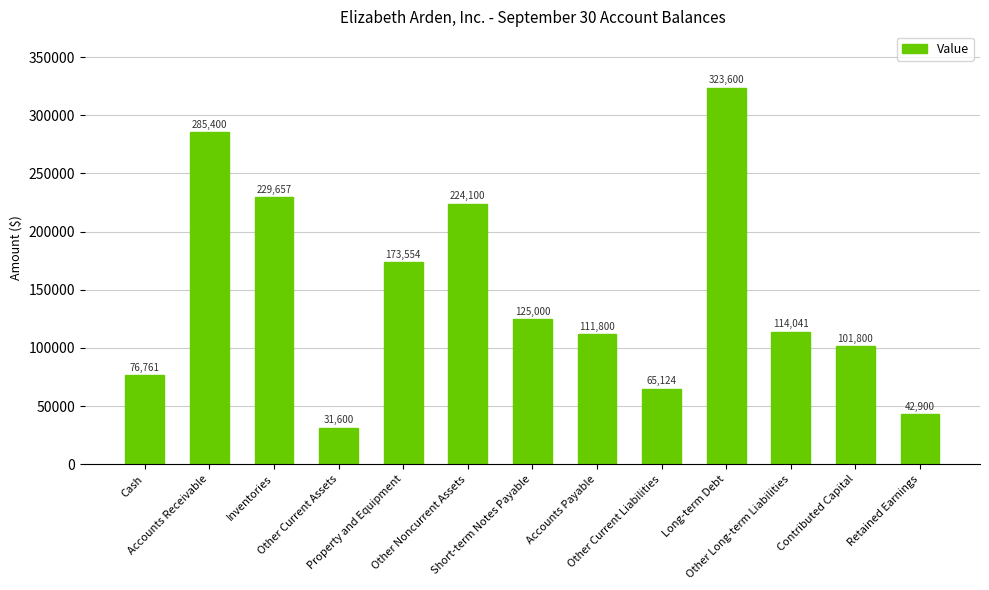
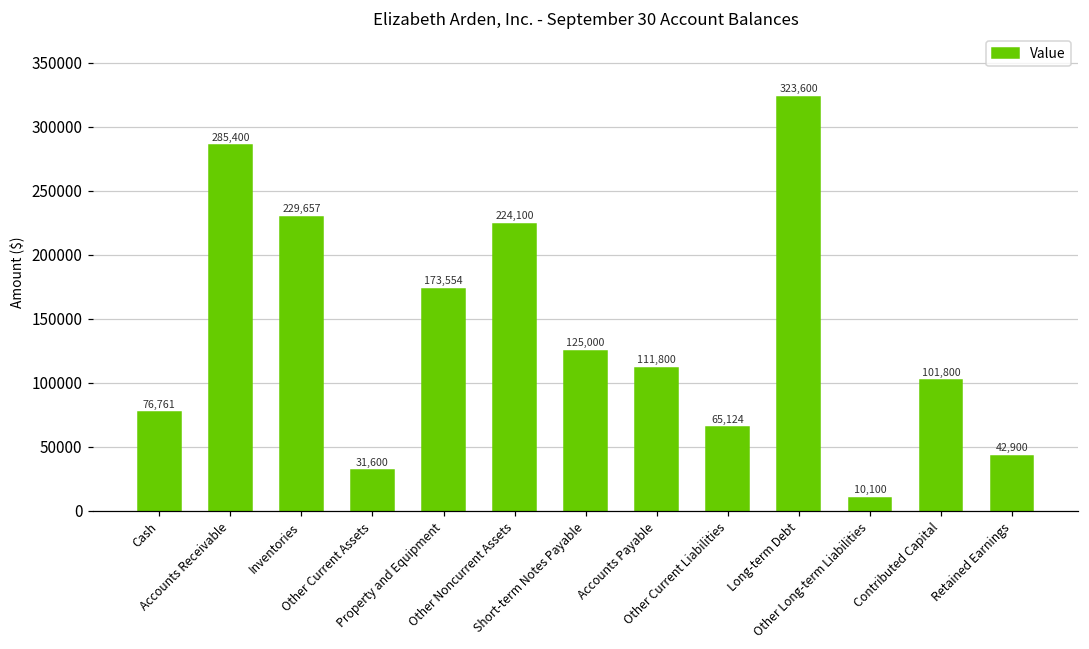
Other Long-term Liabilities: 114,041 -> 10,100
